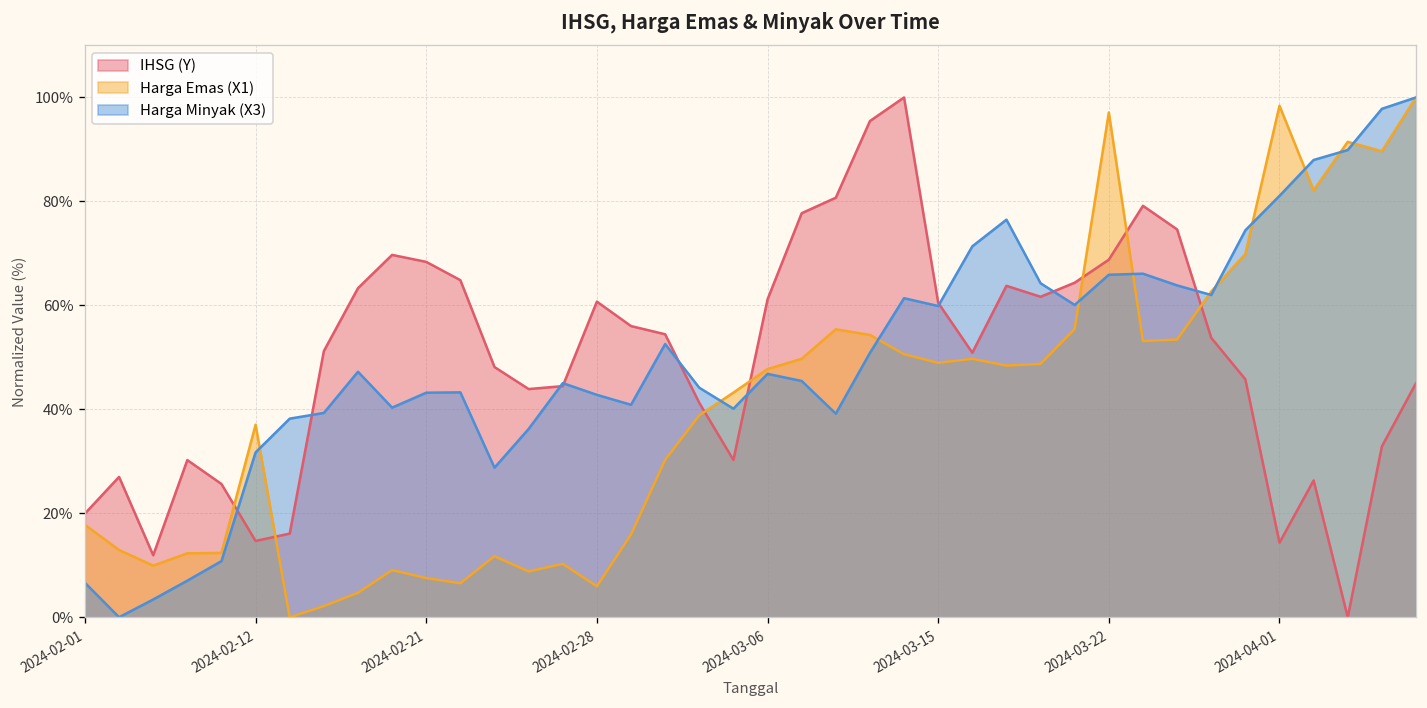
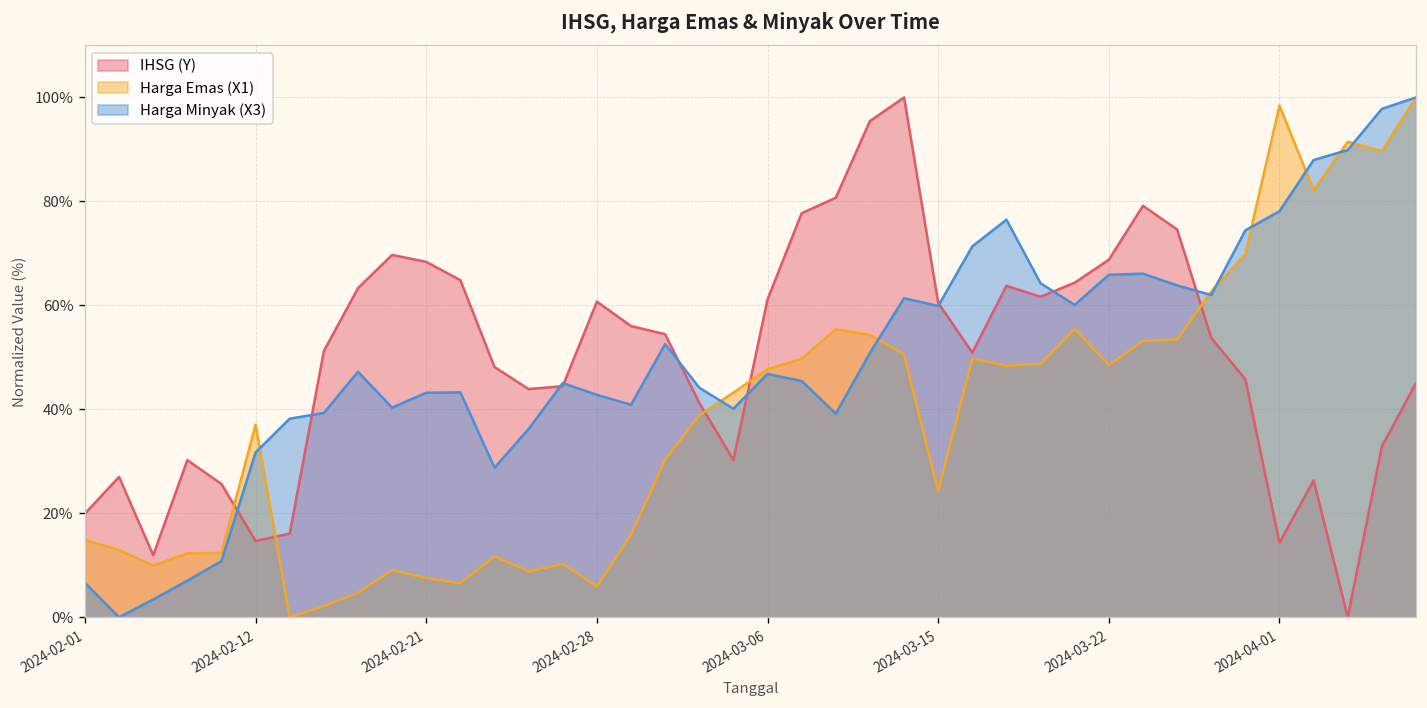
Harga Emas (X1), 2024-02-01: 18% -> 15%
Harga Emas (X1), 2024-03-15: 49% -> 24%
Harga Emas (X1), 2024-03-22: 97% -> 49%
Harga Minyak (X3), 2024-04-01: 81% -> 78%
